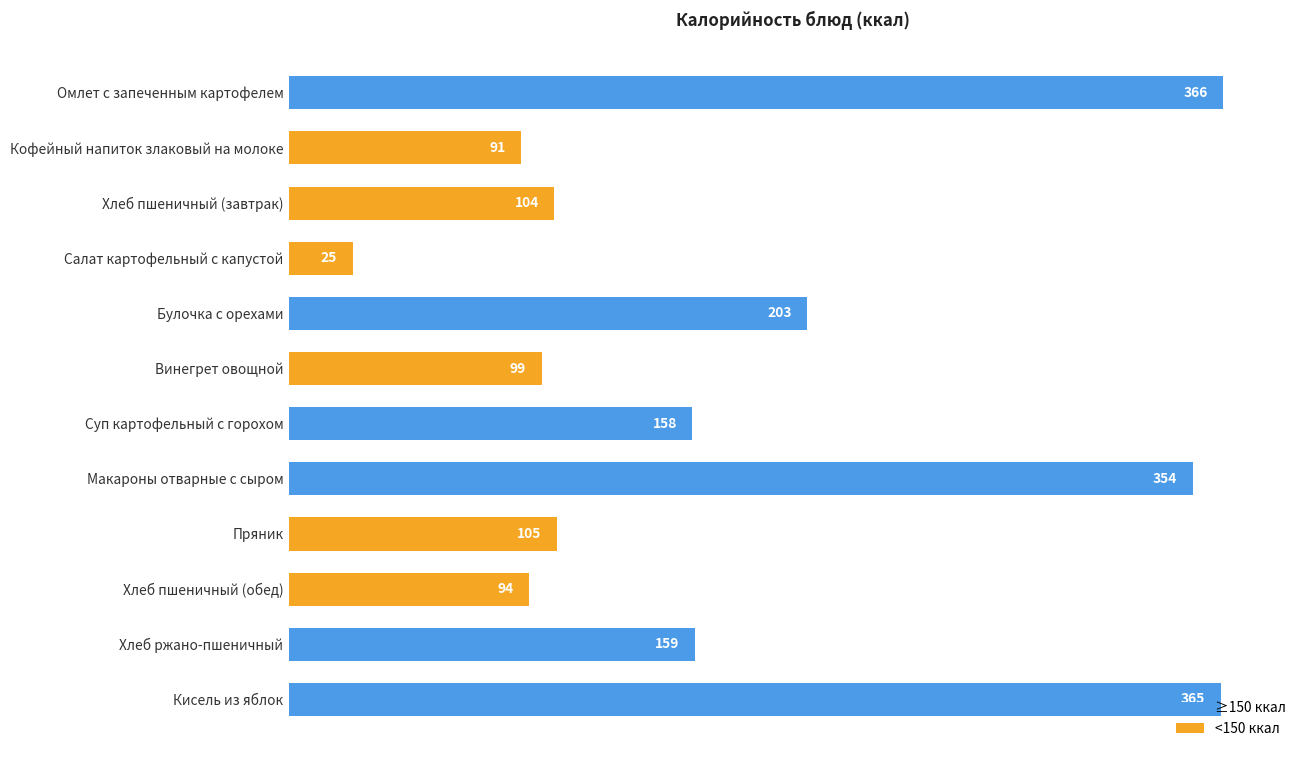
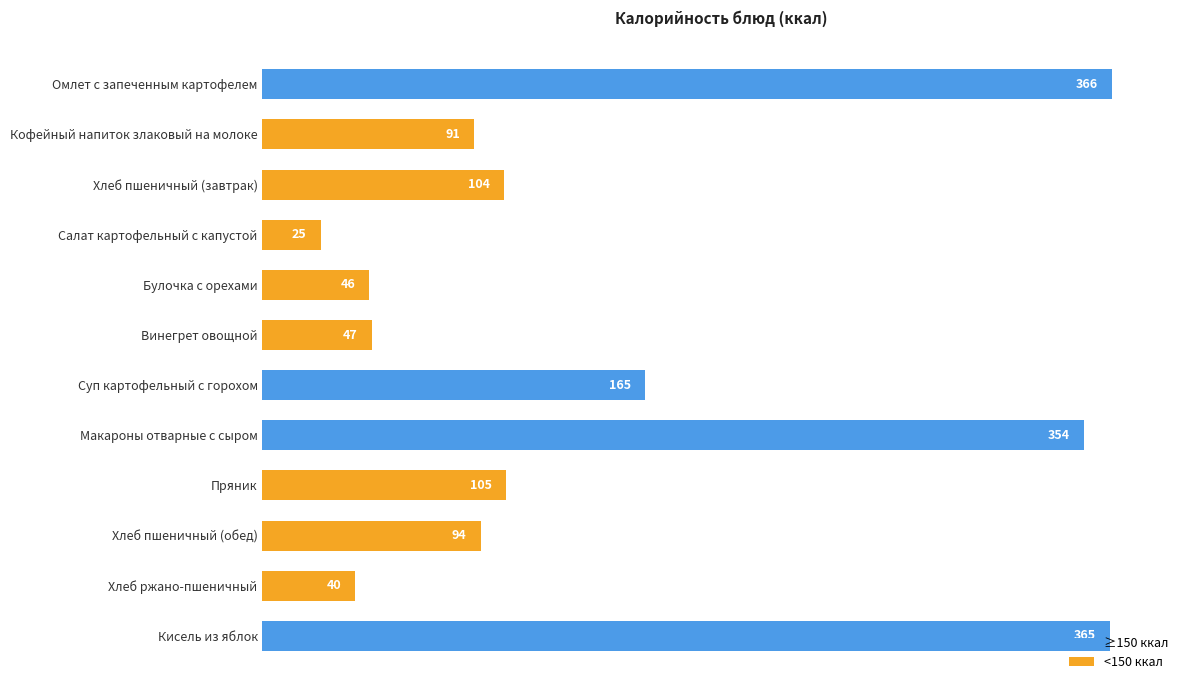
Булочка с орехами: 203 -> 46
Винегрет овощной: 99 -> 47
Суп картофельный с горохом: 158 -> 165
Хлеб ржано-пшеничный: 159 -> 40
